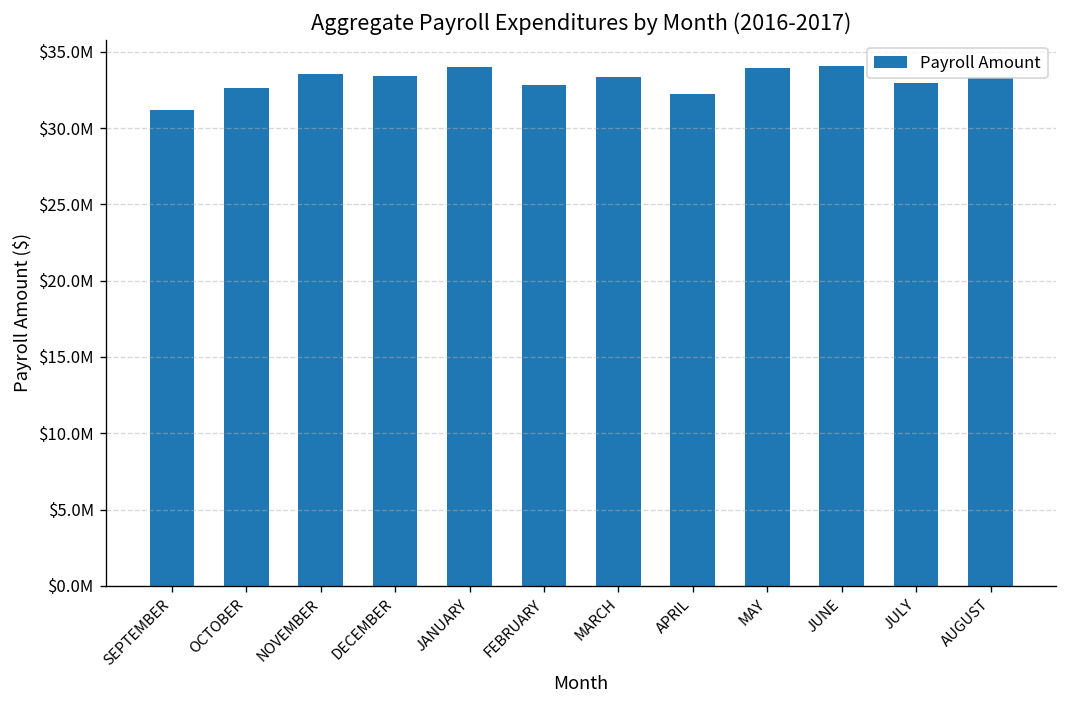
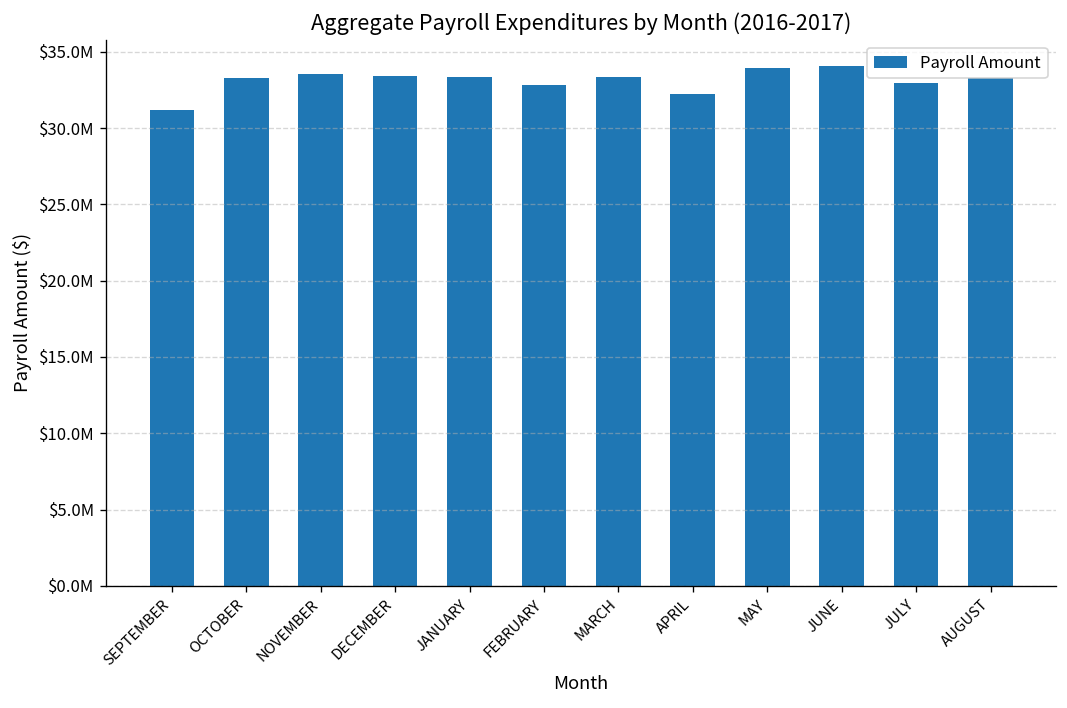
OCTOBER: $32600000 -> $33300000
JANUARY: $34000000 -> $33300000
